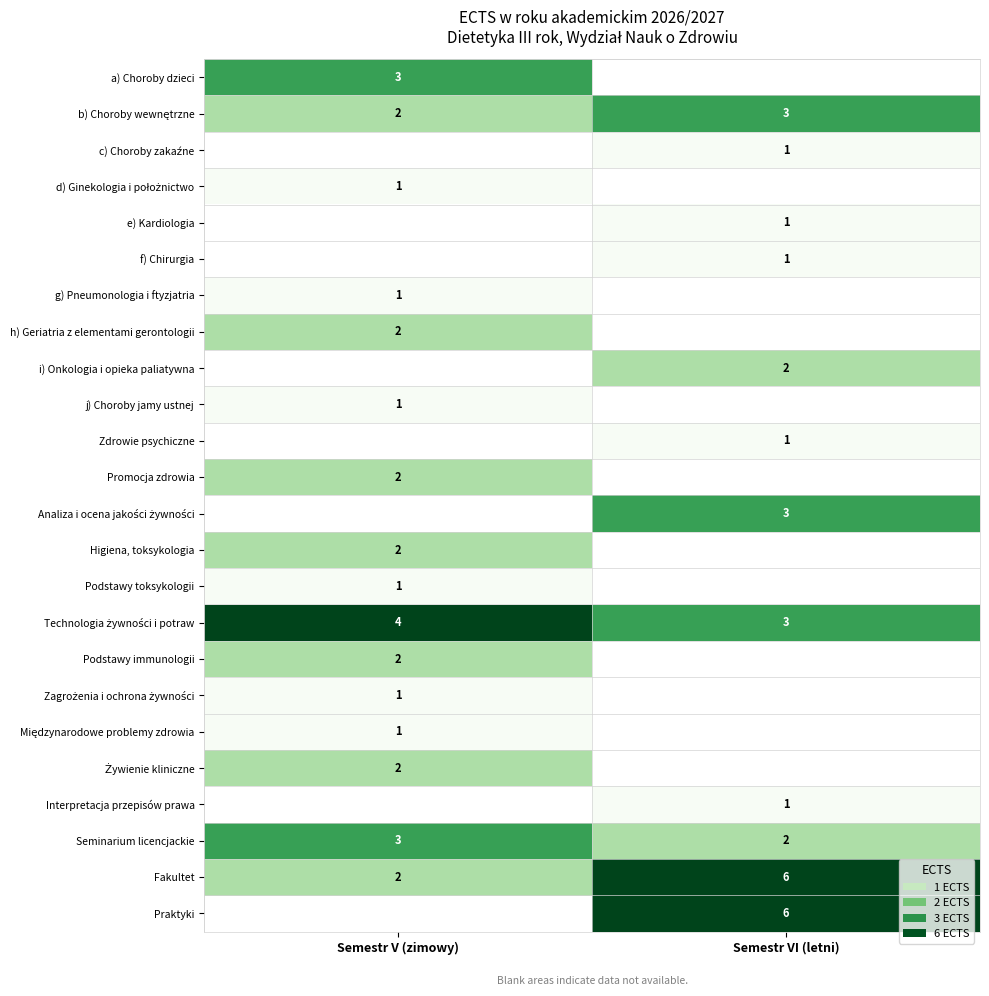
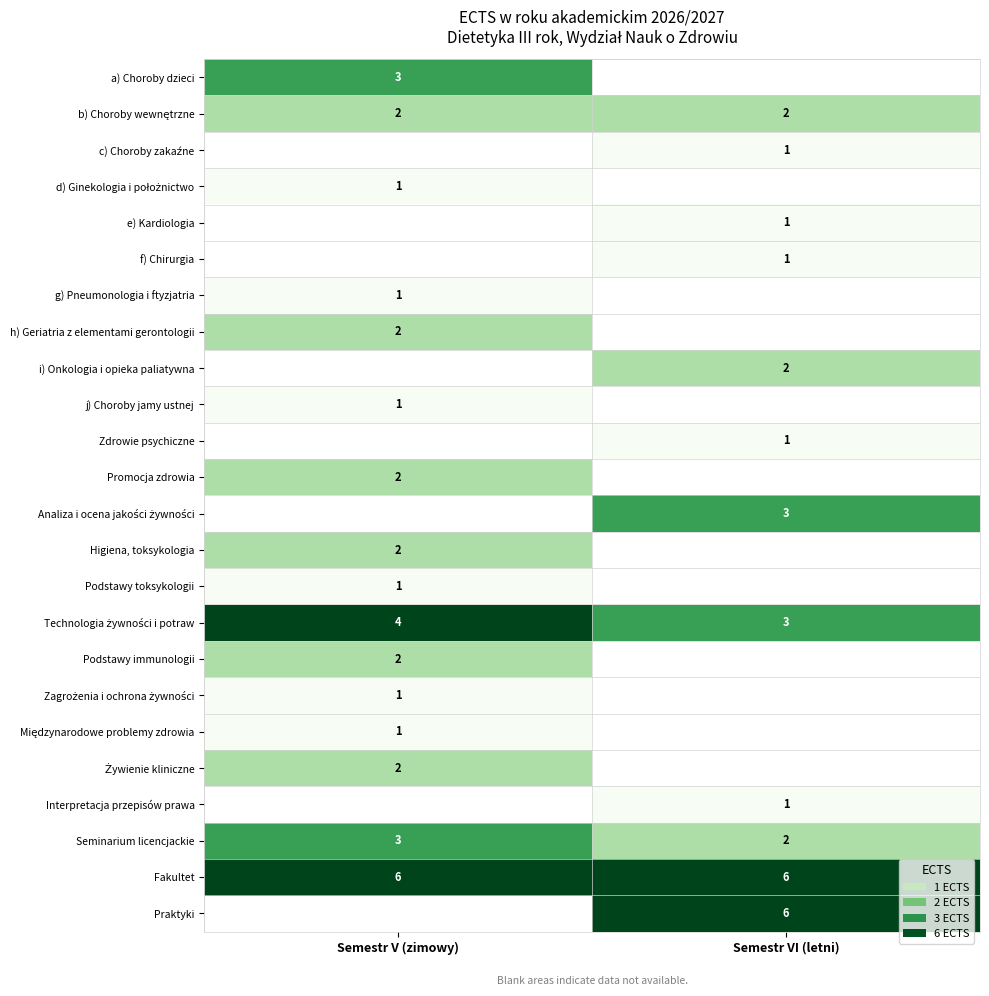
b) Choroby wewnętrzne, Semestr VI (letni): 3 -> 2
Fakultet, Semestr V (zimowy): 2 -> 6
